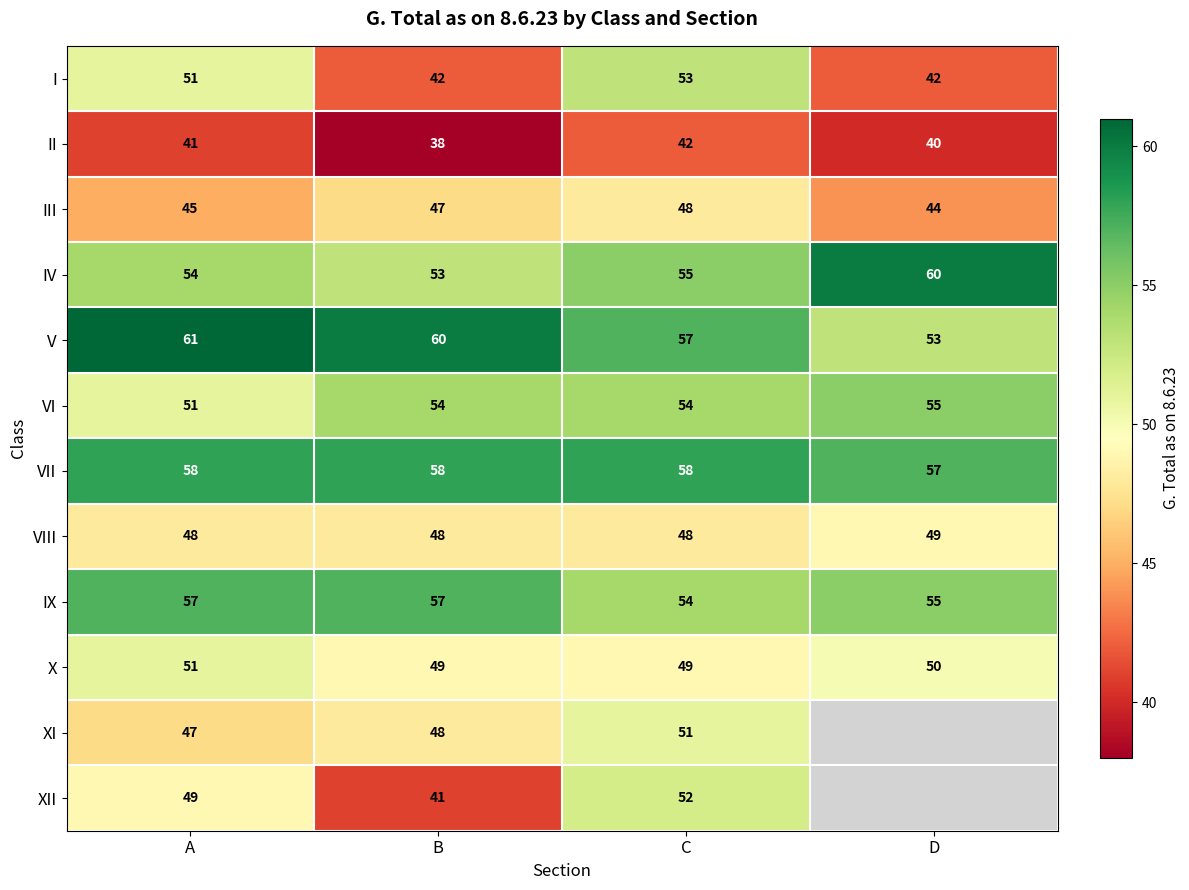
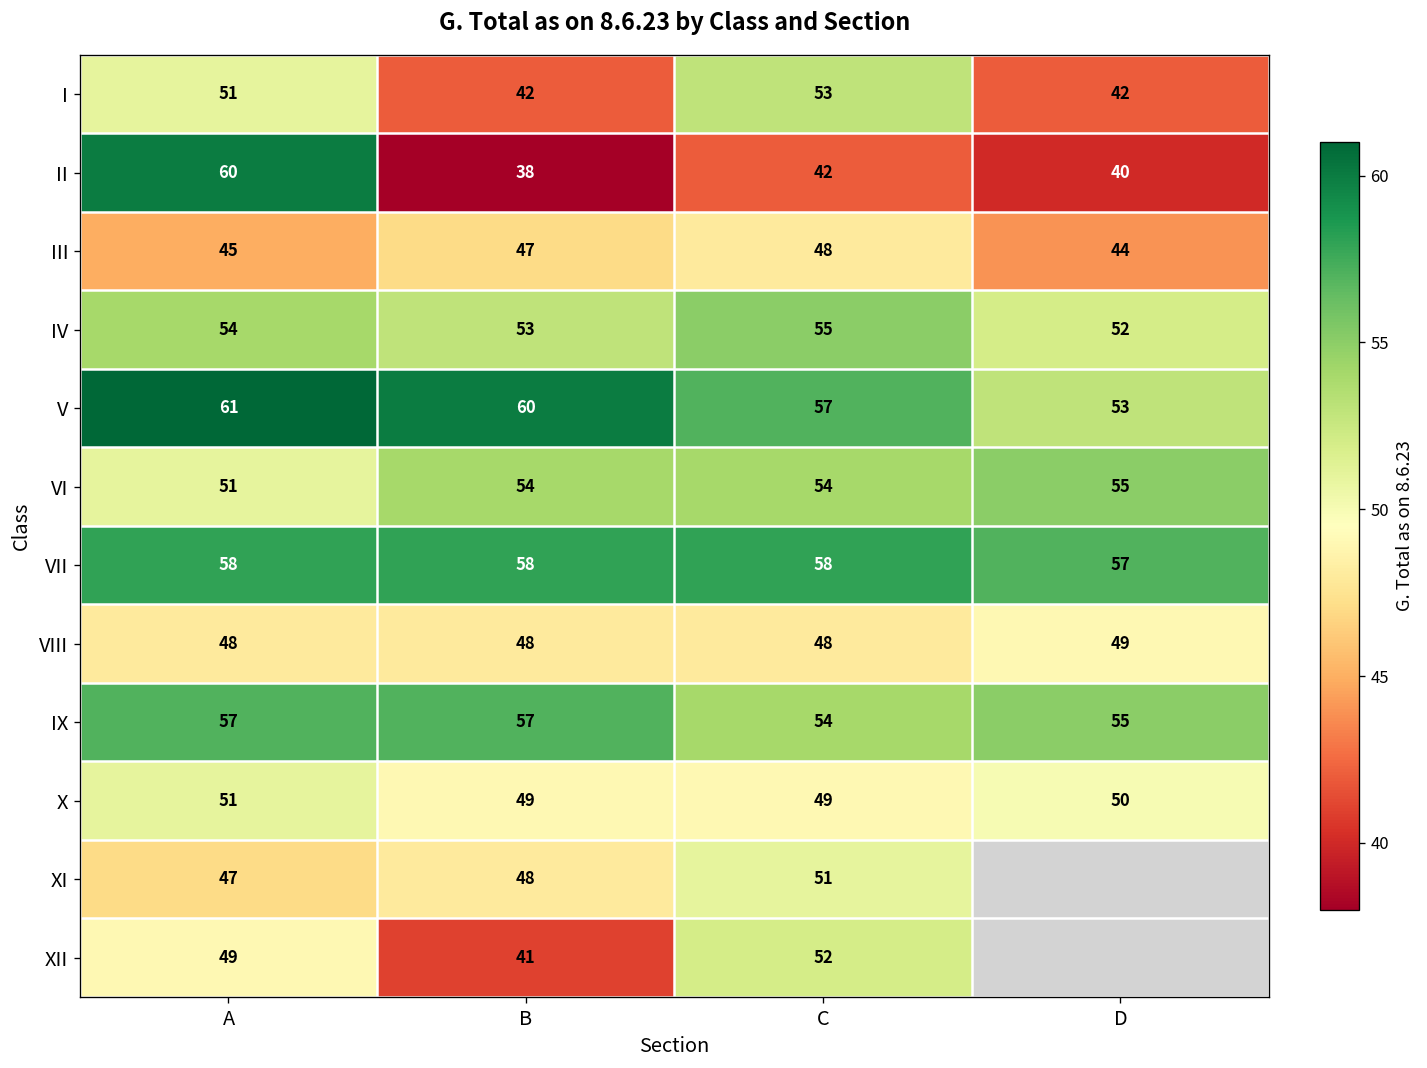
II, A: 41 -> 60
IV, D: 60 -> 52
